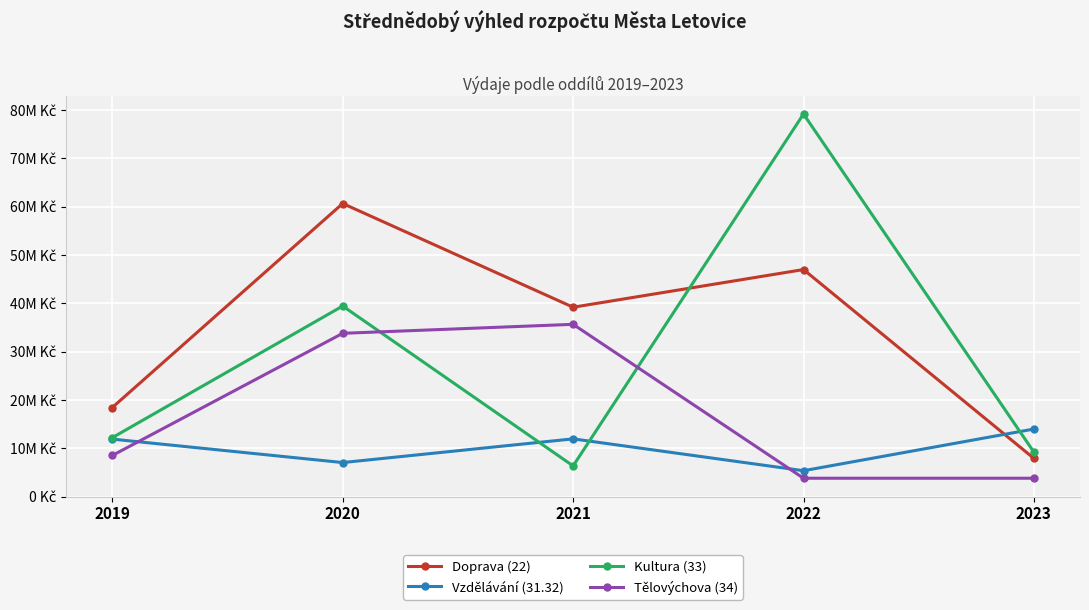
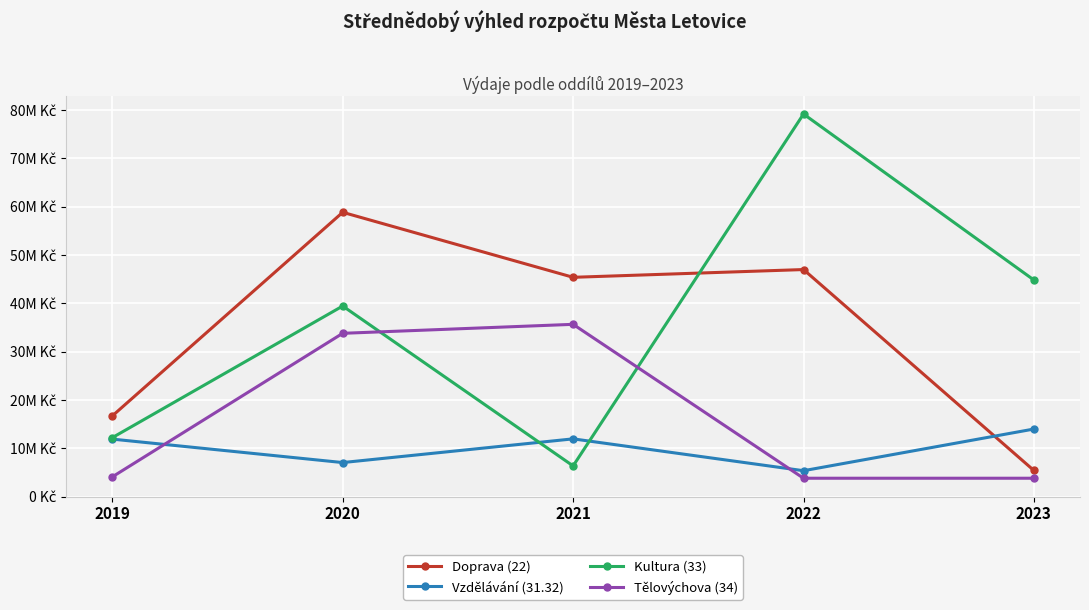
Doprava (22), 2019: 18M Kč -> 17M Kč
Tělovýchova (34), 2019: 9M Kč -> 4M Kč
Doprava (22), 2020: 61M Kč -> 59M Kč
Doprava (22), 2021: 39M Kč -> 45M Kč
Doprava (22), 2023: 8M Kč -> 5M Kč
Kultura (33), 2023: 9M Kč -> 45M Kč
